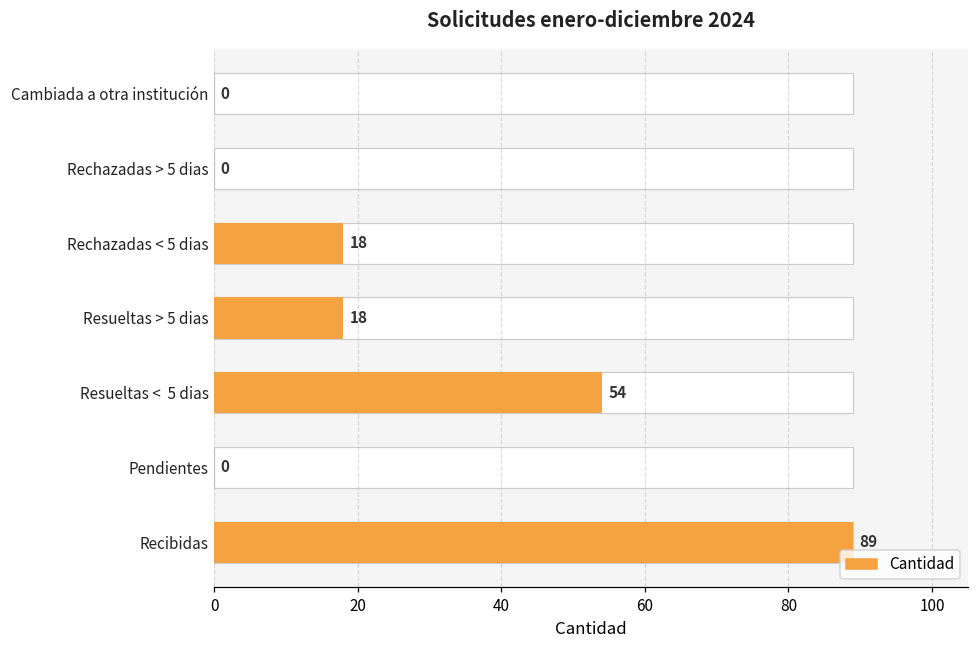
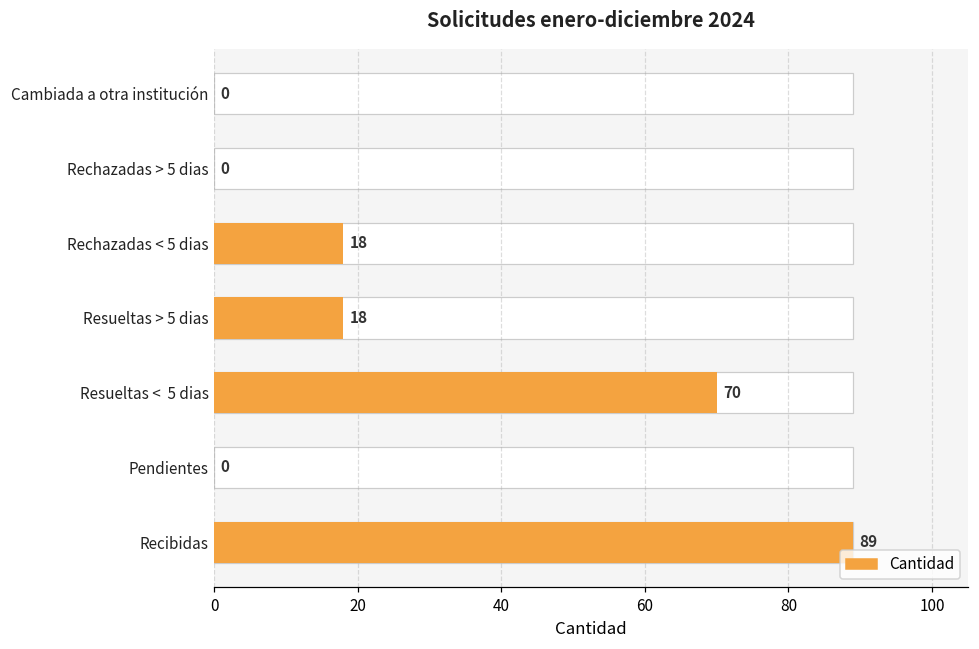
Cantidad, Resueltas < 5 dias: 54 -> 70
